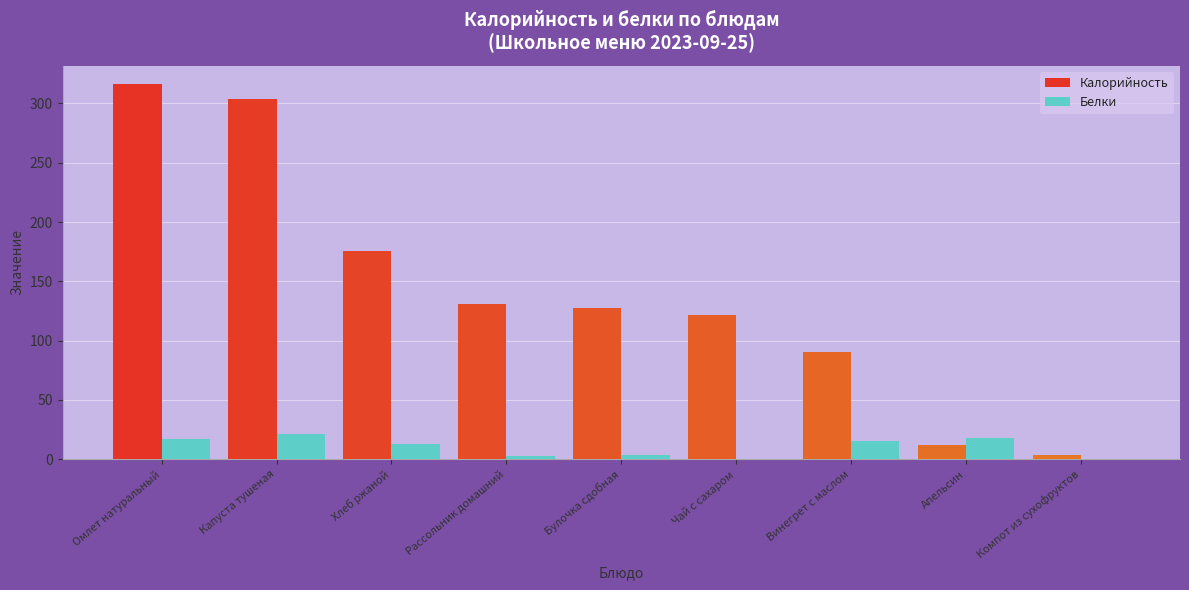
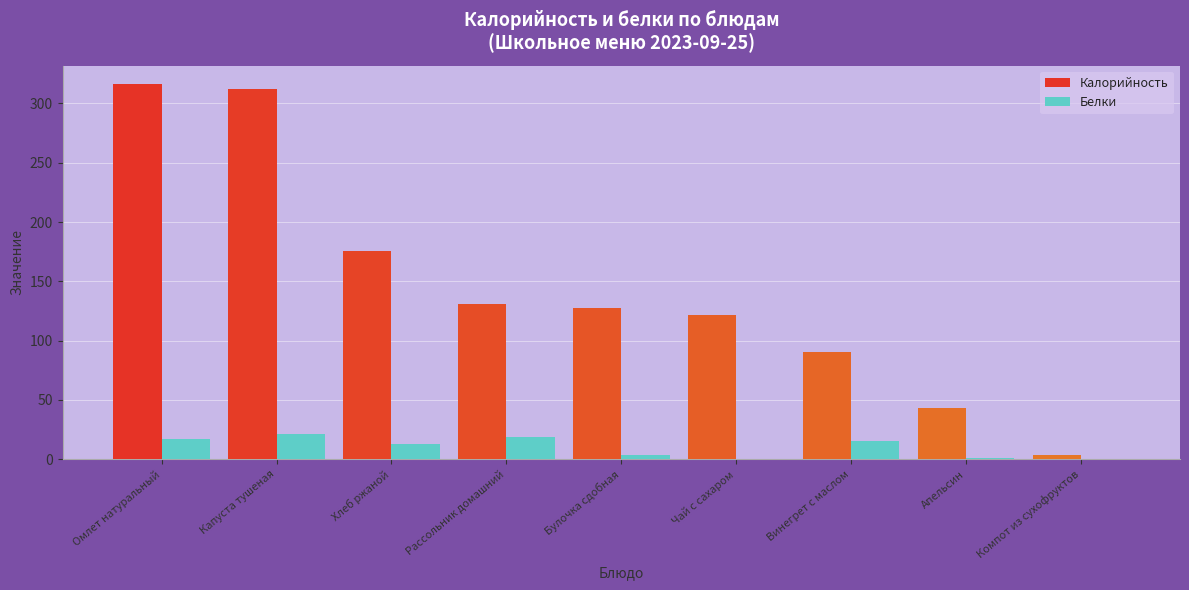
Калорийность, Капуста тушеная: 304 -> 312
Белки, Рассольник домашний: 2 -> 19
Калорийность, Апельсин: 12 -> 43
Белки, Апельсин: 18 -> 1
